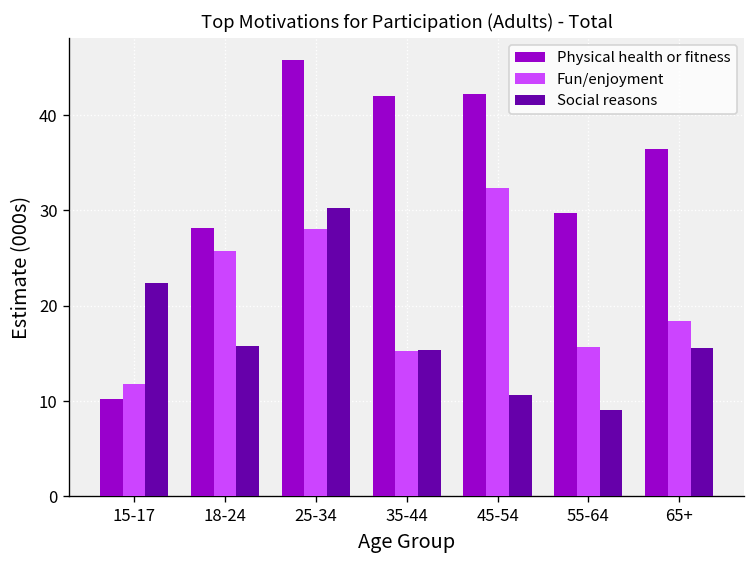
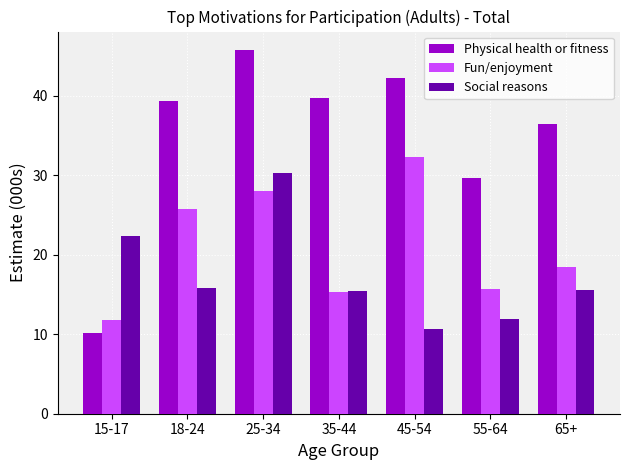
Physical health or fitness, 18-24: 28 -> 39
Physical health or fitness, 35-44: 42 -> 40
Social reasons, 55-64: 9 -> 12
